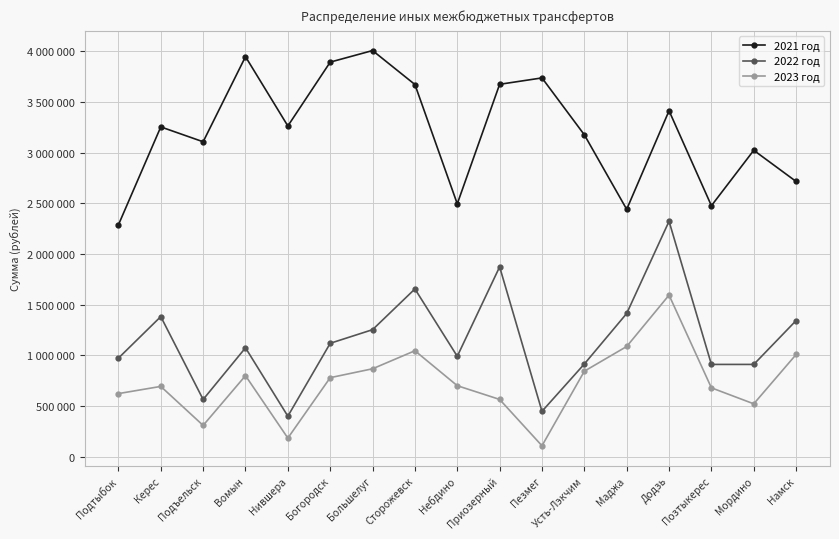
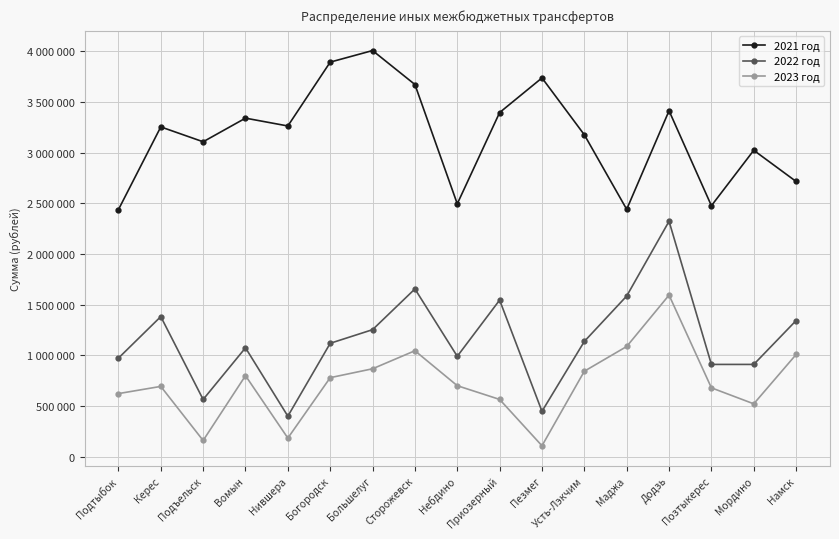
2021 год, Подтыбок: 2290000 -> 2440000
2023 год, Подъельск: 310000 -> 160000
2021 год, Вомын: 3950000 -> 3340000
2021 год, Приозерный: 3680000 -> 3400000
2022 год, Приозерный: 1870000 -> 1550000
2022 год, Усть-Лэкчим: 920000 -> 1140000
2022 год, Маджа: 1410000 -> 1590000
